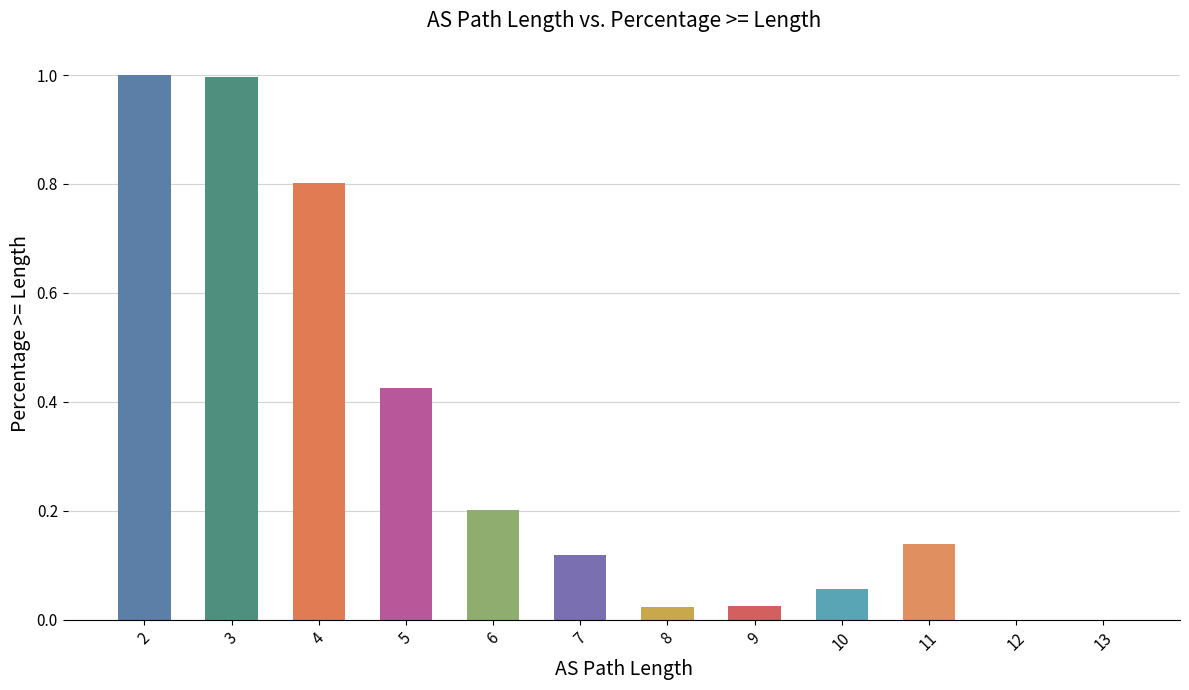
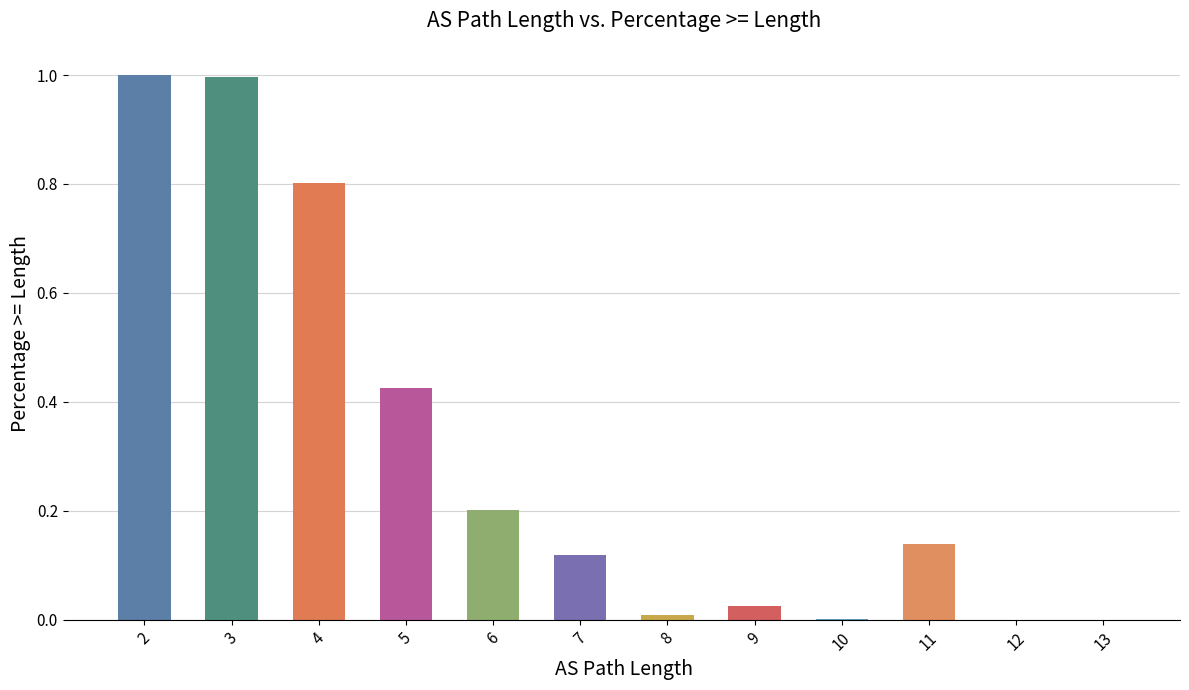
8: 0.02 -> 0.01
10: 0.06 -> 0.00
